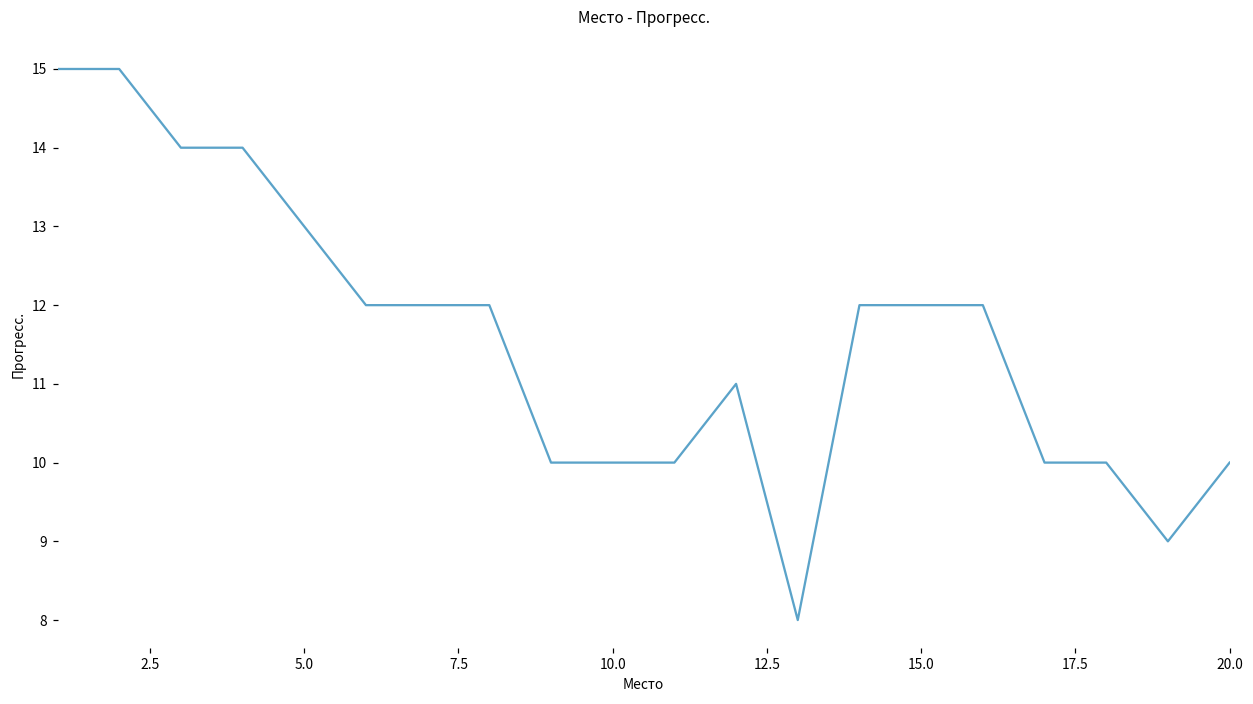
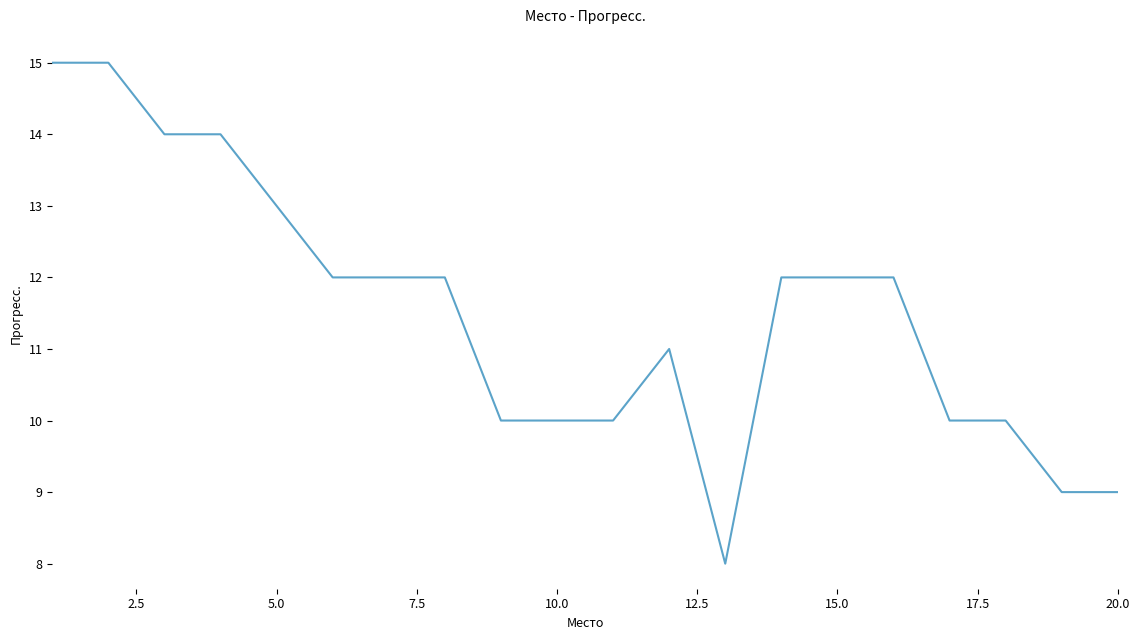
20.0: 10 -> 9
